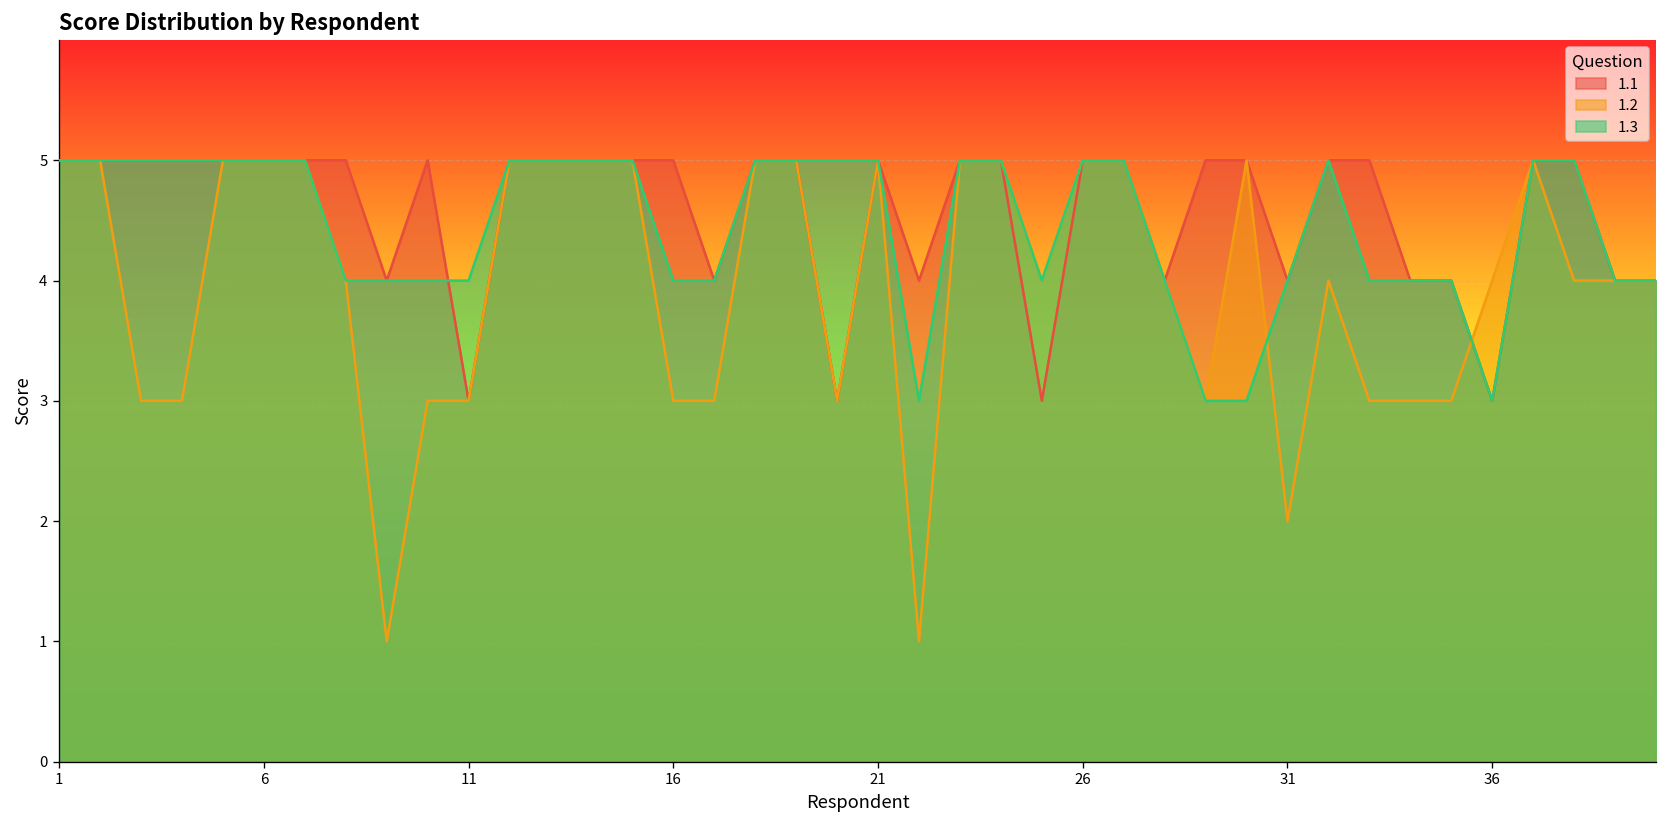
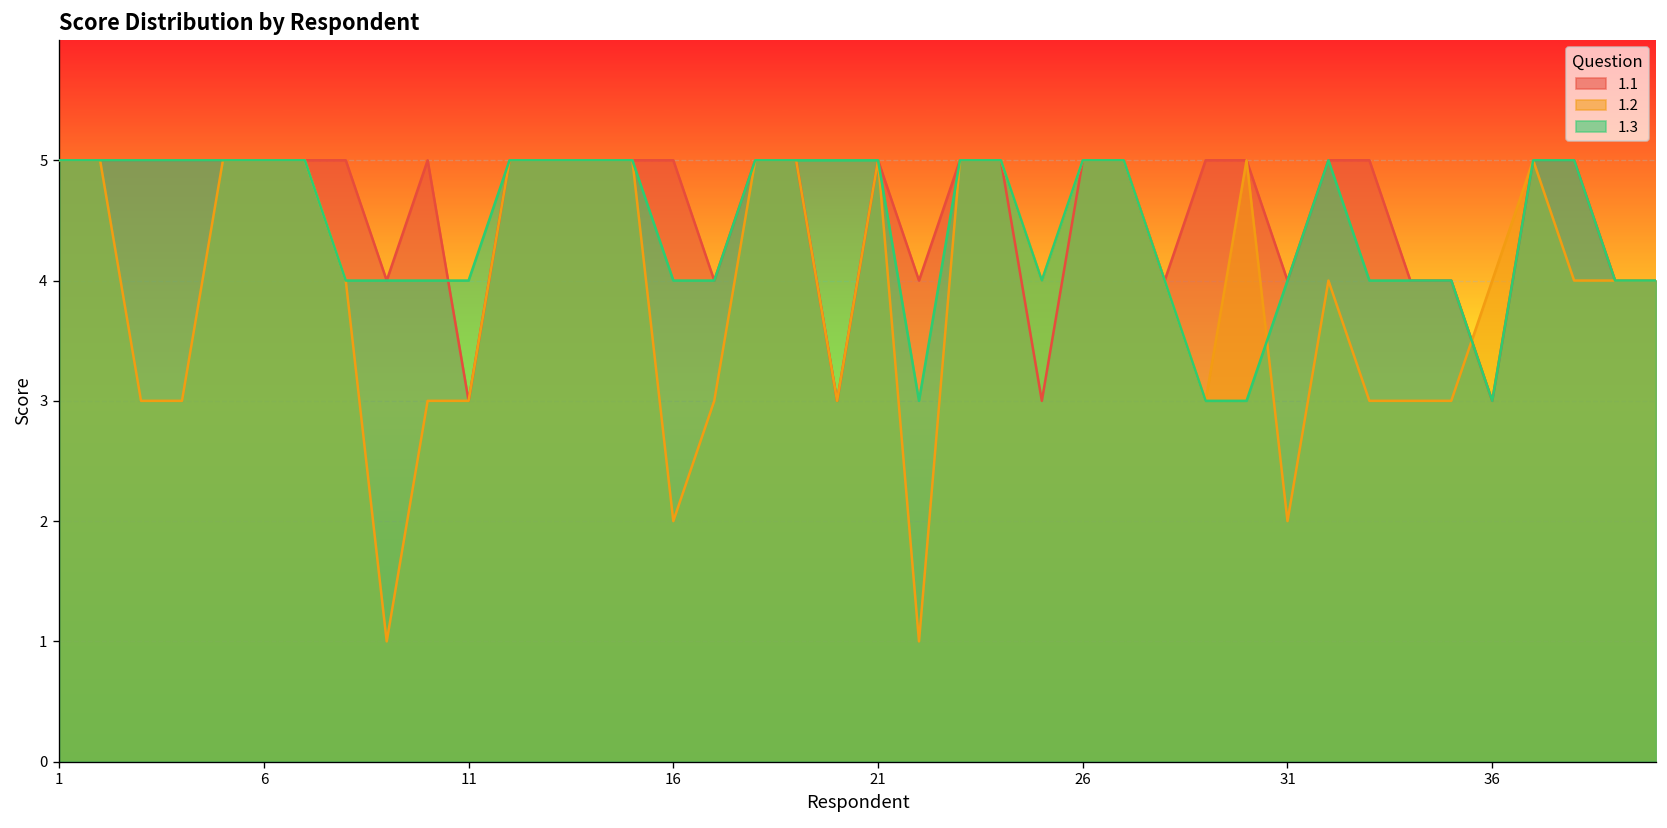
1.2, 16: 3 -> 2
